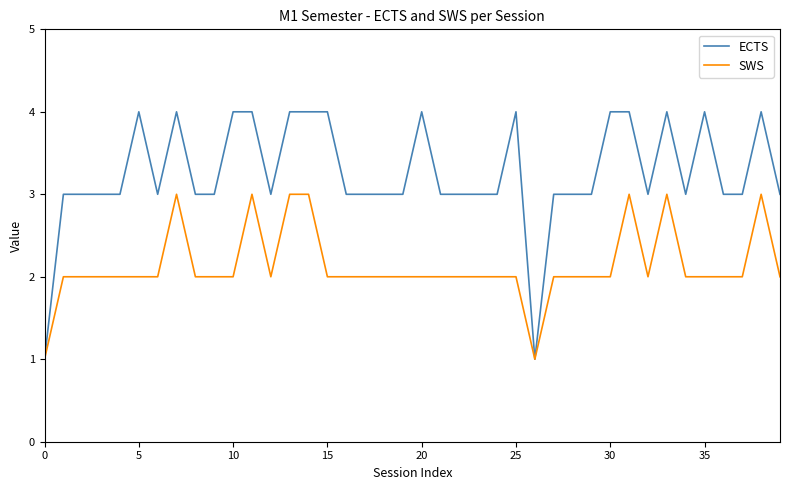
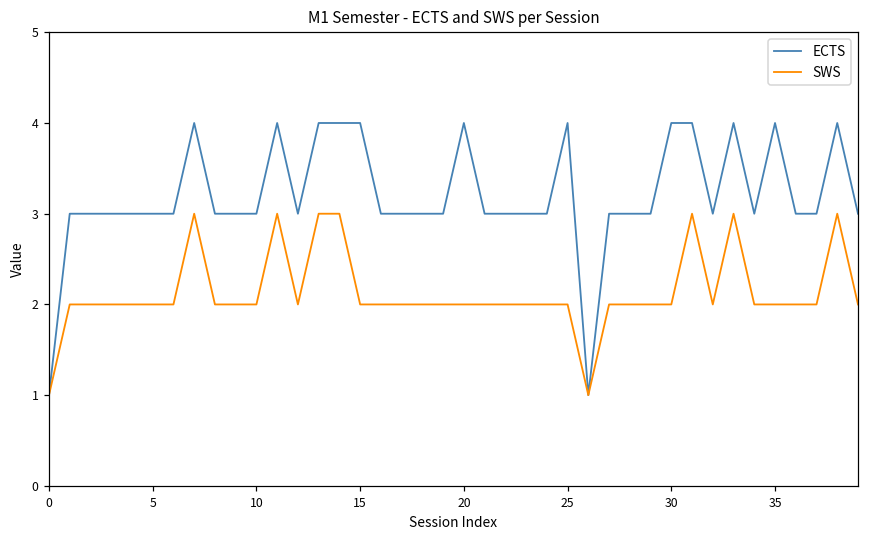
ECTS, 5: 4 -> 3
ECTS, 10: 4 -> 3
